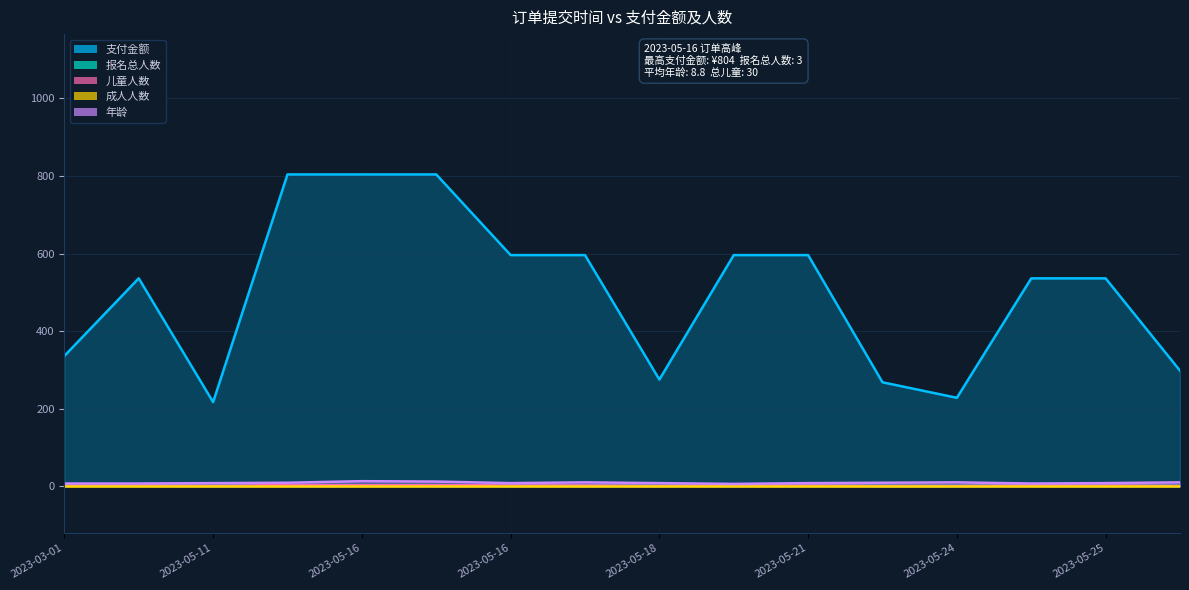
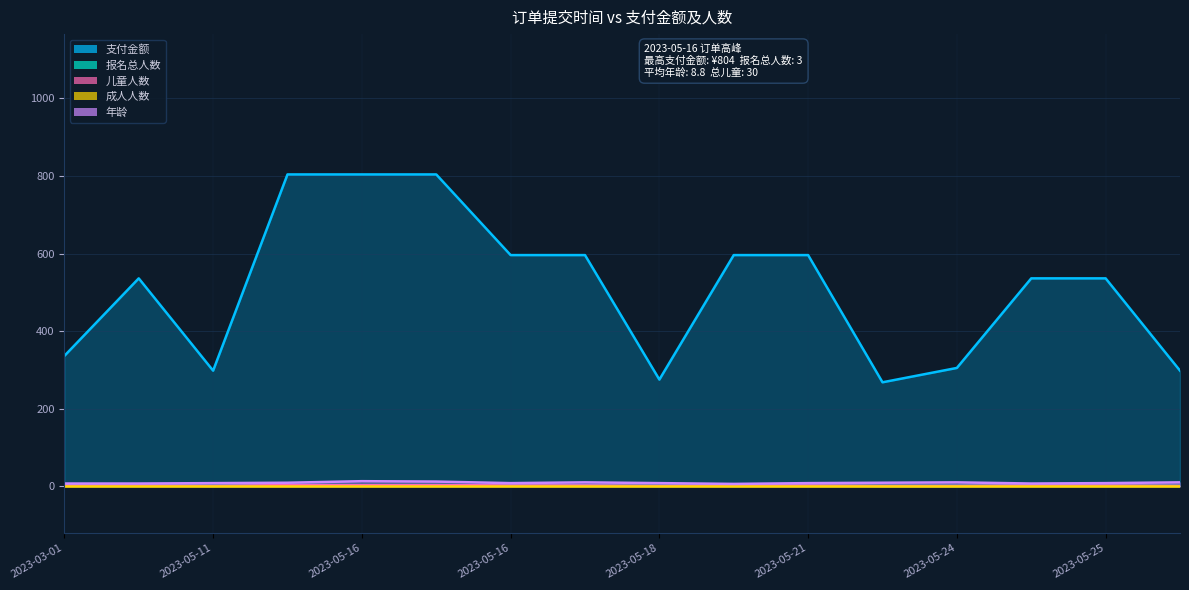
支付金额, 2023-05-11: 220 -> 300
支付金额, 2023-05-24: 230 -> 310
